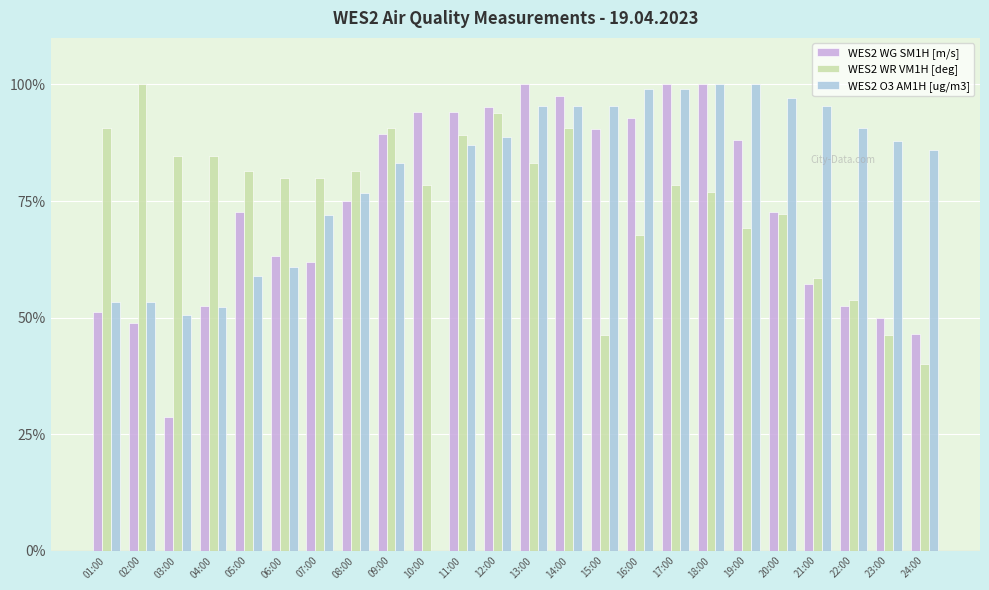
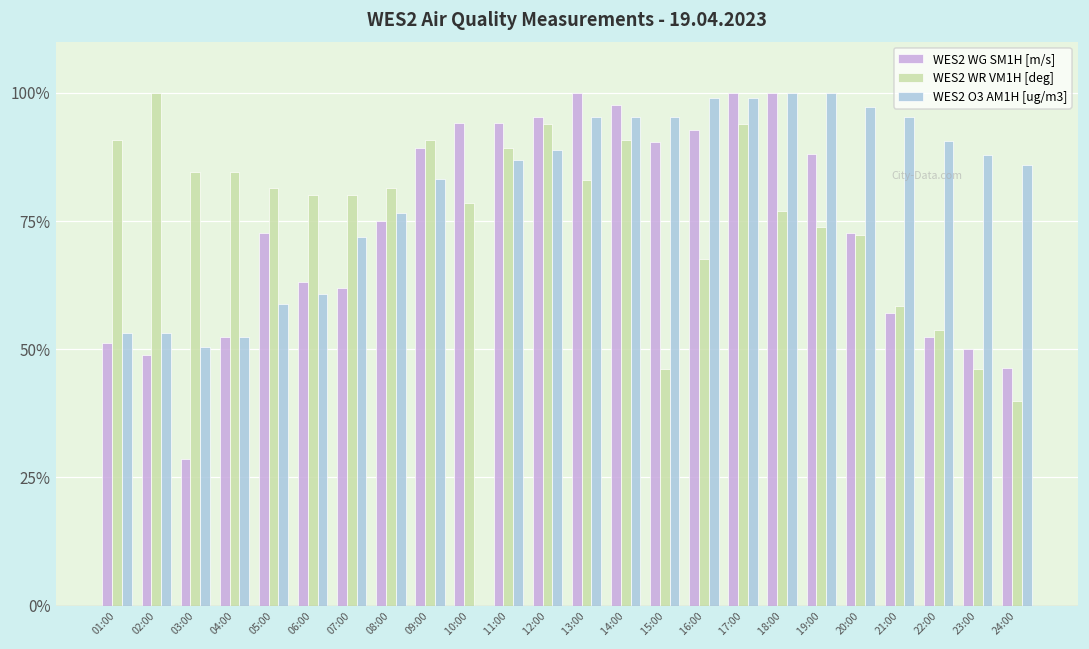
WES2 WR VM1H [deg], 17:00: 78% -> 94%
WES2 WR VM1H [deg], 19:00: 69% -> 74%
